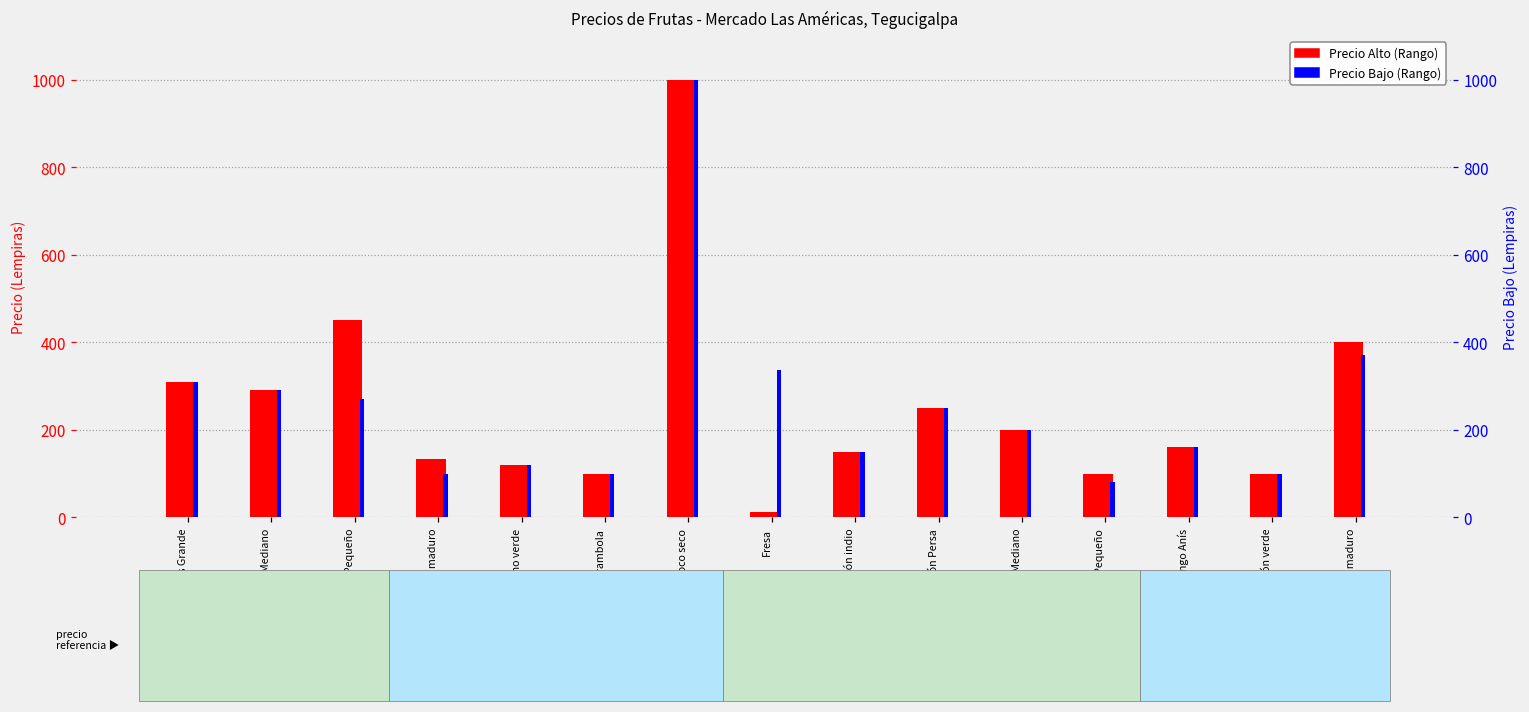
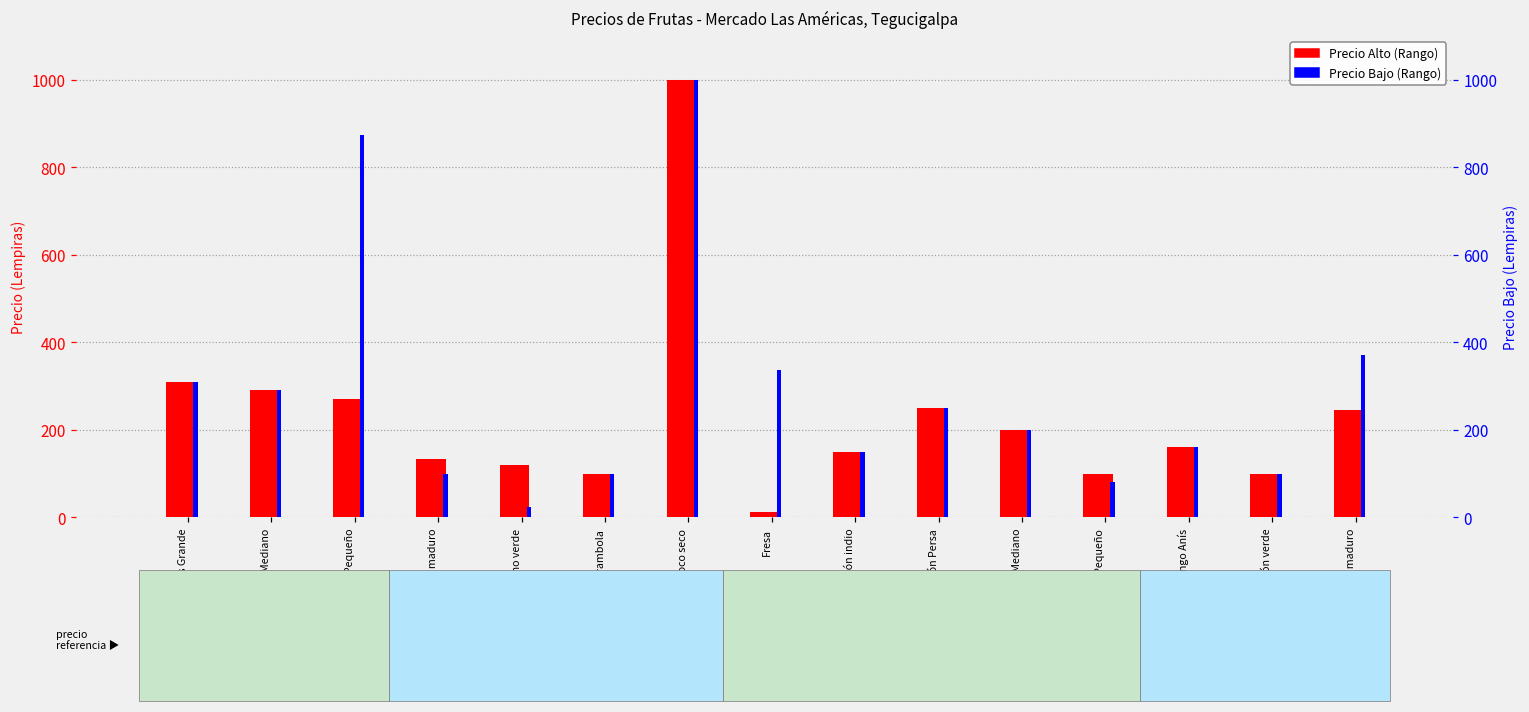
Precio Alto (Rango), Aguacate Hass Pequeño: 450 -> 270
Precio Alto (Rango), Mango Pespire maduro: 400 -> 250
Precio Bajo (Rango), Aguacate Hass Pequeño: 270 -> 870
Precio Bajo (Rango), Banano verde: 120 -> 20
